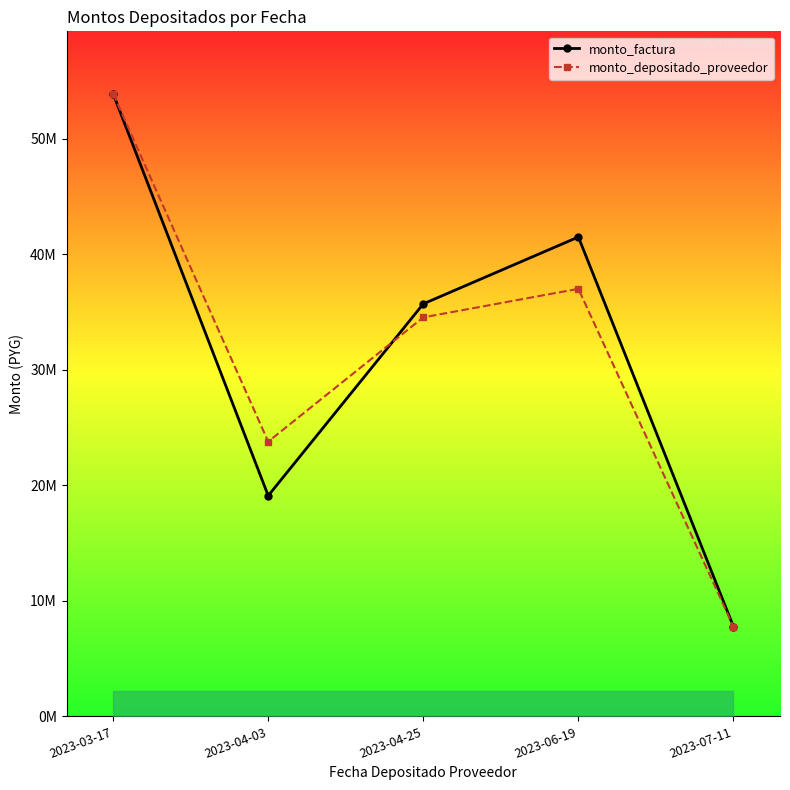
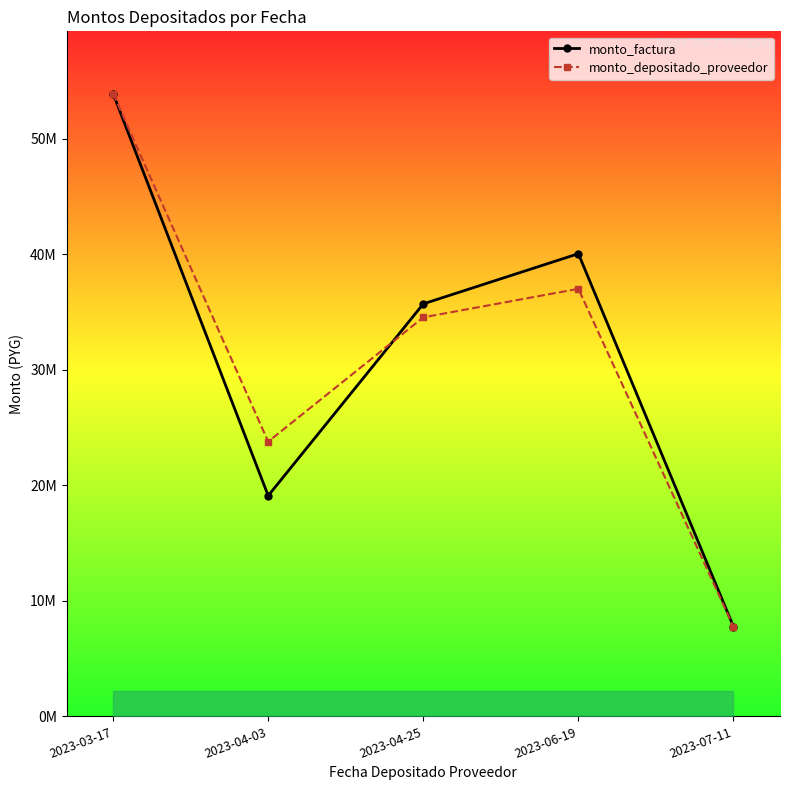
monto_factura, 2023-06-19: 41500000 -> 40000000
